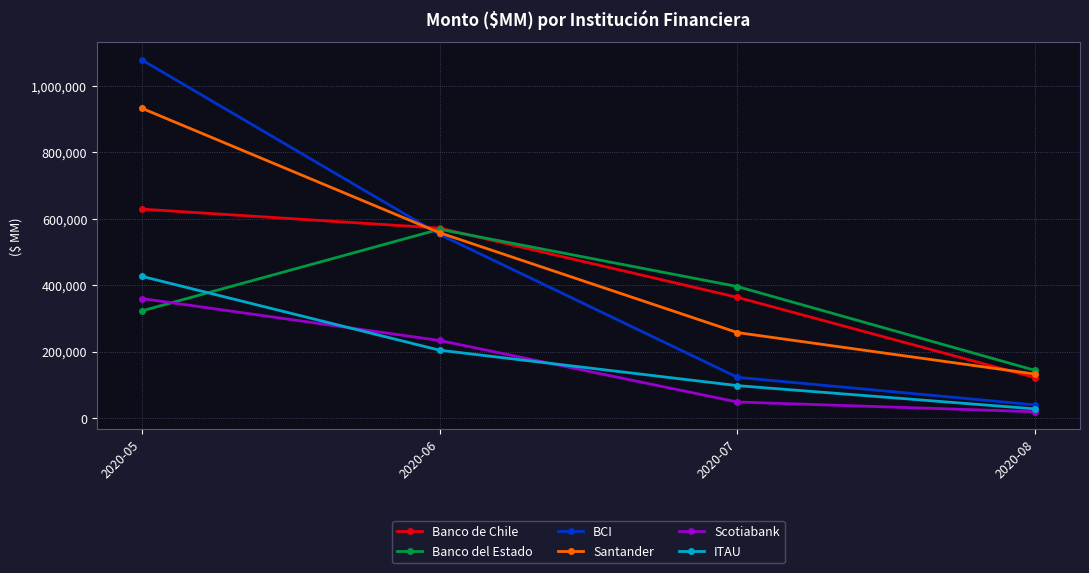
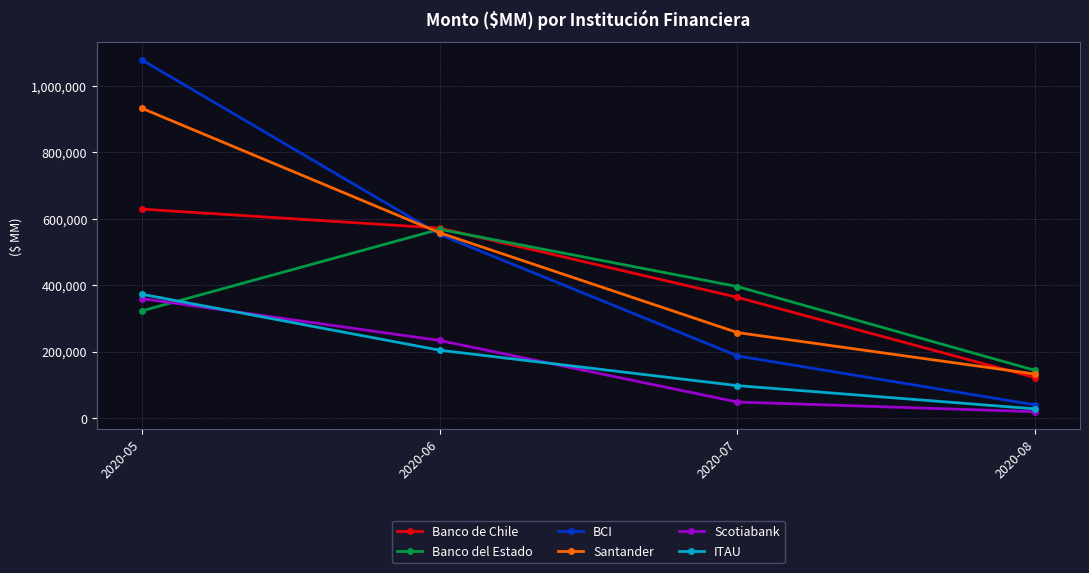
ITAU, 2020-05: 430,000 -> 370,000
BCI, 2020-07: 120,000 -> 190,000
